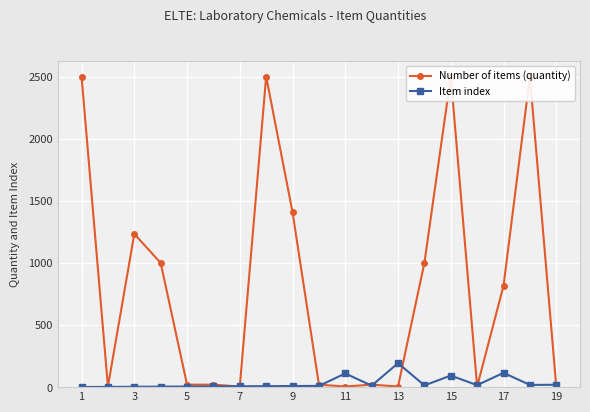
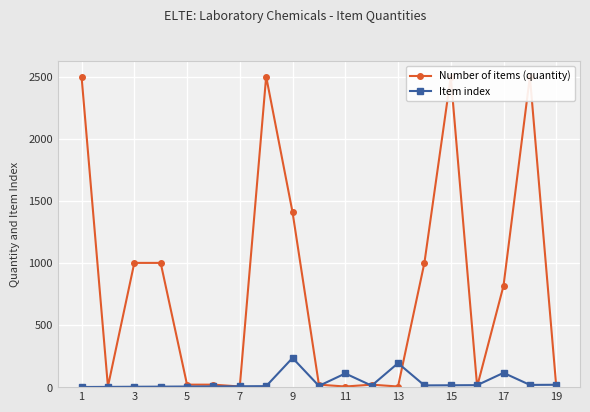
Number of items (quantity), 3: 1230 -> 1000
Item index, 9: 10 -> 240
Item index, 15: 90 -> 20
